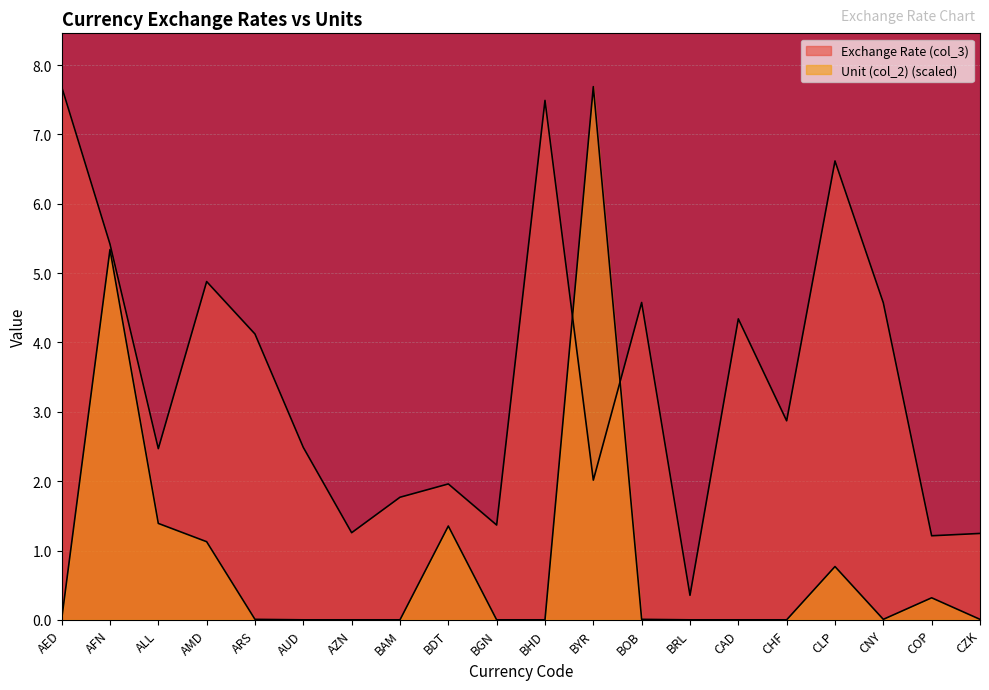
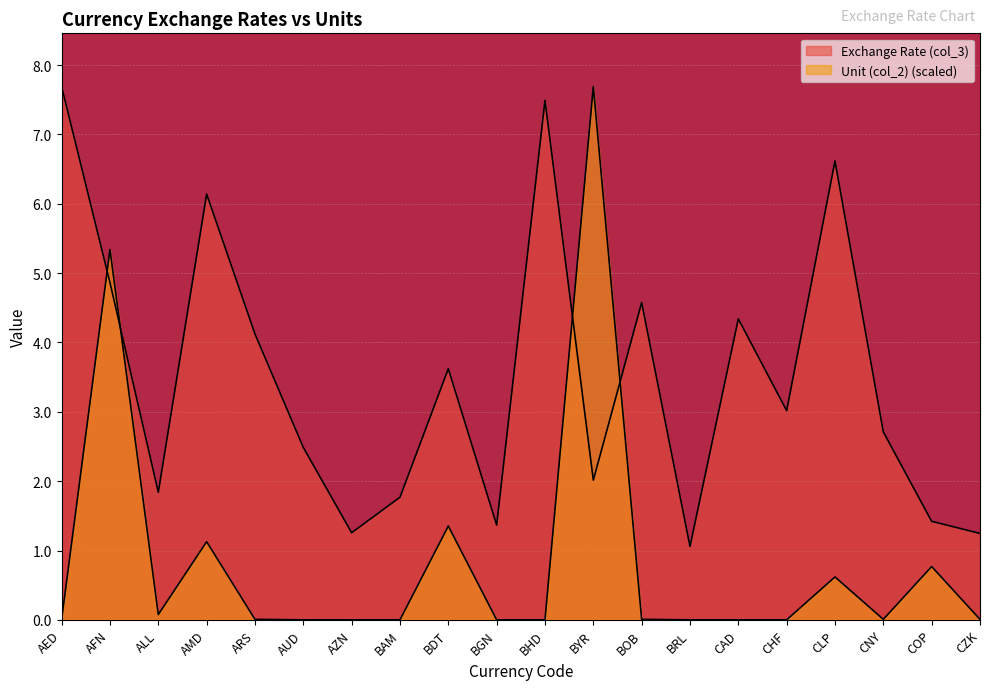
Exchange Rate (col_3), AFN: 5.4 -> 4.9
Exchange Rate (col_3), ALL: 2.5 -> 1.8
Unit (col_2) (scaled), ALL: 1.4 -> 0.1
Exchange Rate (col_3), AMD: 4.9 -> 6.1
Exchange Rate (col_3), BDT: 2.0 -> 3.6
Exchange Rate (col_3), BRL: 0.4 -> 1.1
Exchange Rate (col_3), CHF: 2.9 -> 3.0
Unit (col_2) (scaled), CLP: 0.8 -> 0.6
Exchange Rate (col_3), CNY: 4.6 -> 2.7
Exchange Rate (col_3), COP: 1.2 -> 1.4
Unit (col_2) (scaled), COP: 0.3 -> 0.8
